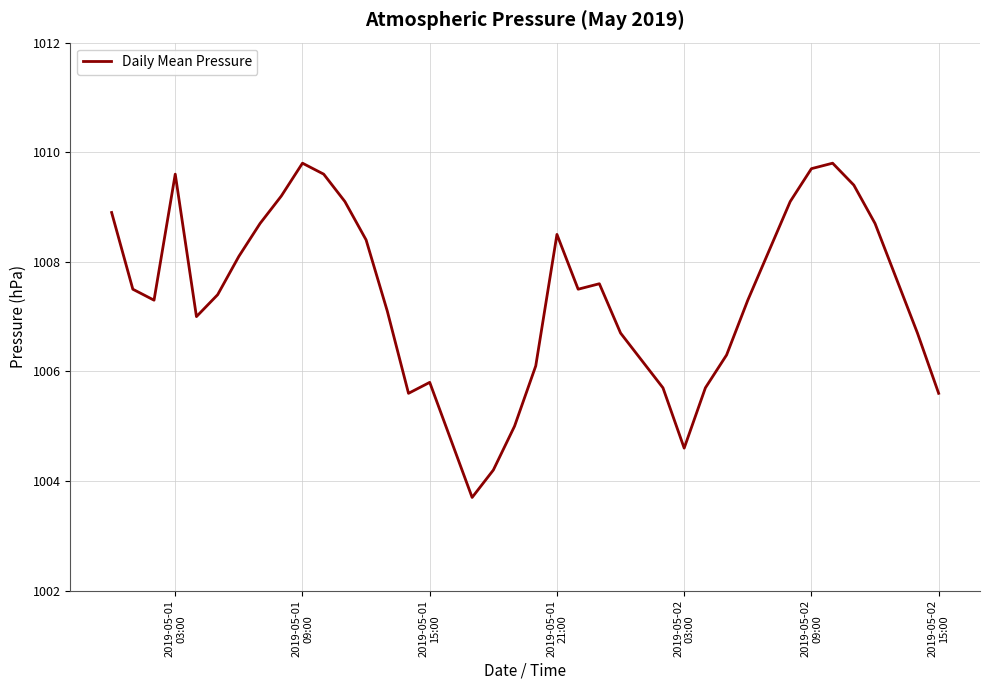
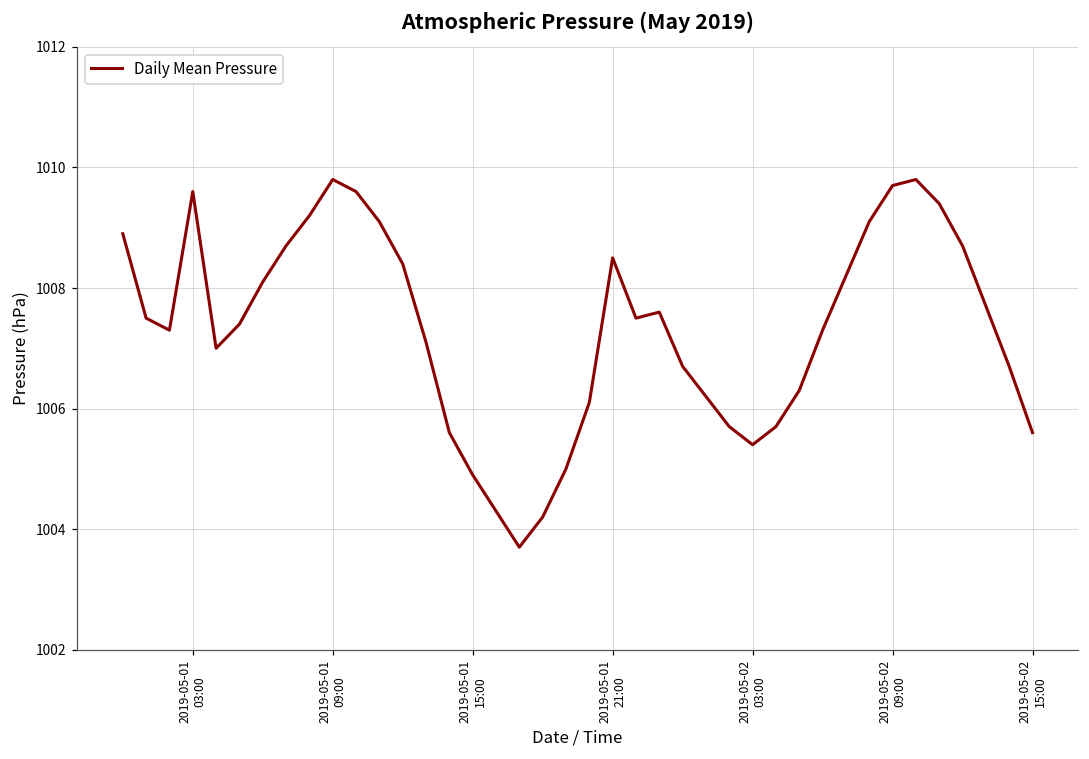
2019-05-01 15:00: 1005.8 -> 1004.9
2019-05-02 03:00: 1004.6 -> 1005.4
